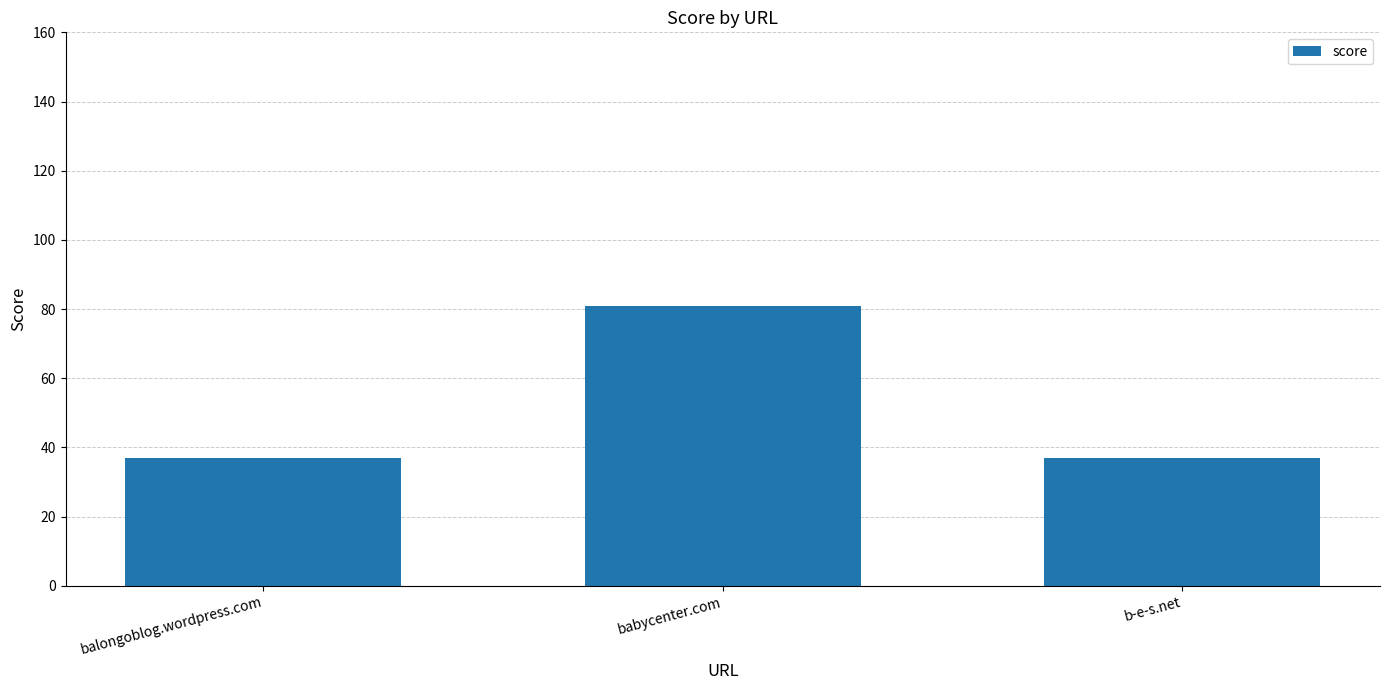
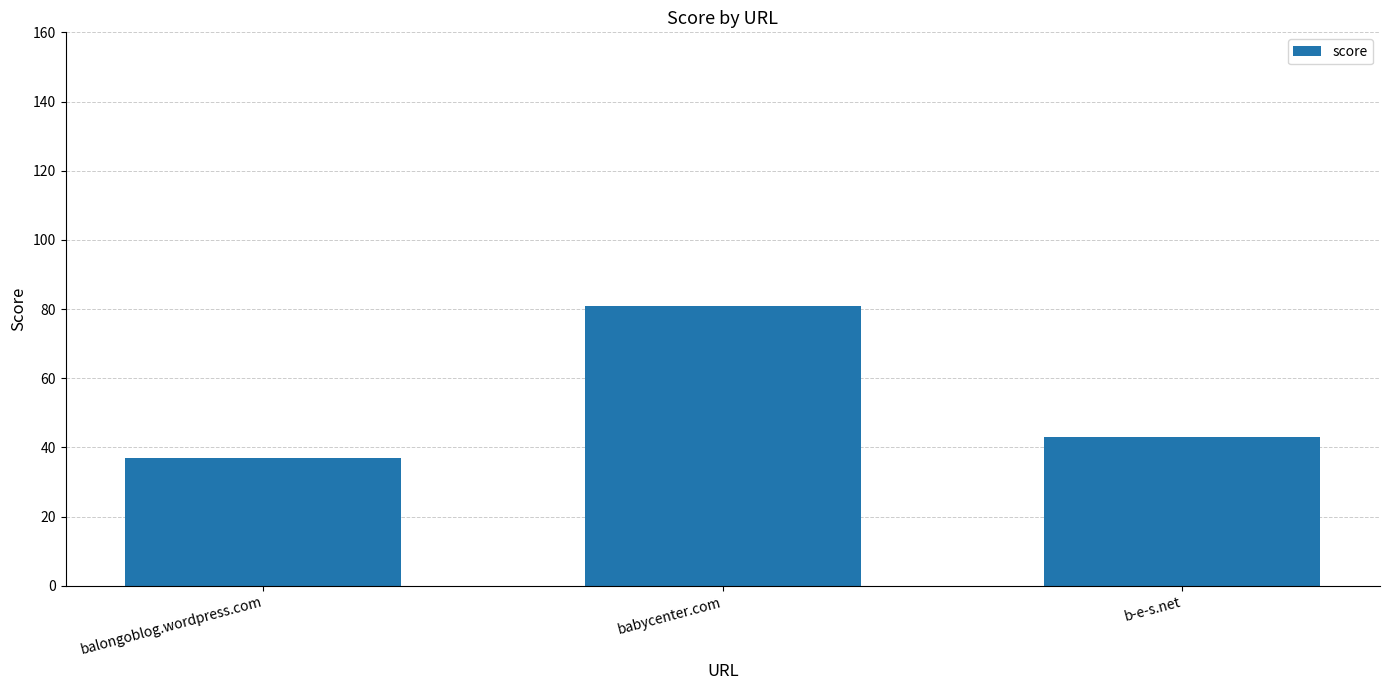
b-e-s.net: 37 -> 43
